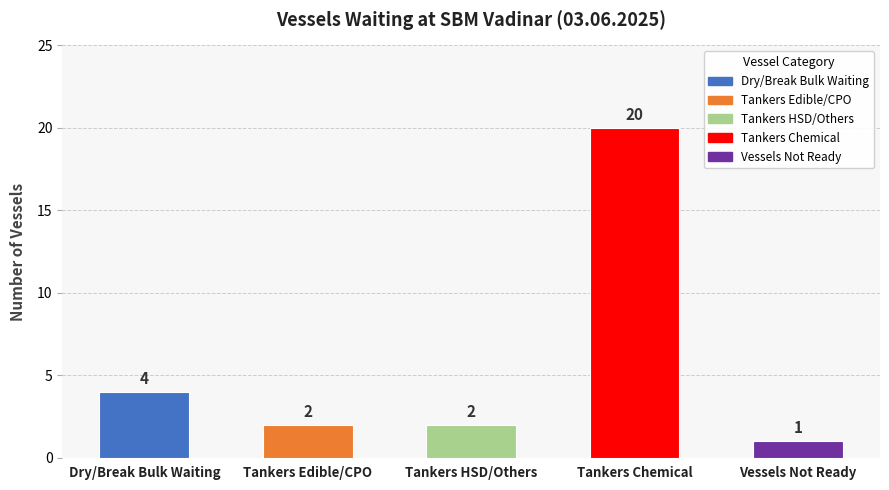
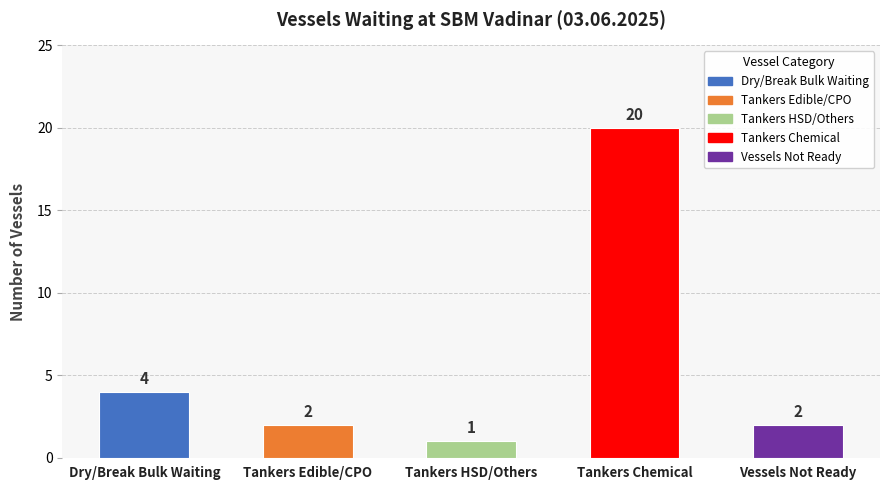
Tankers HSD/Others: 2 -> 1
Vessels Not Ready: 1 -> 2
